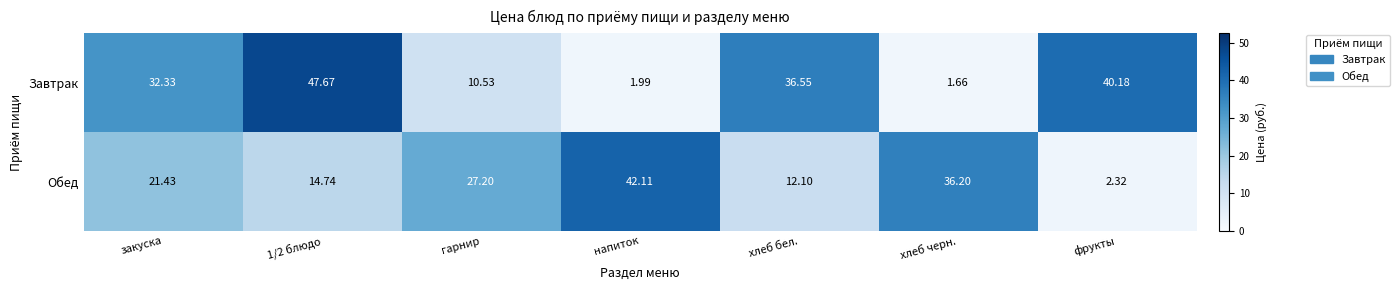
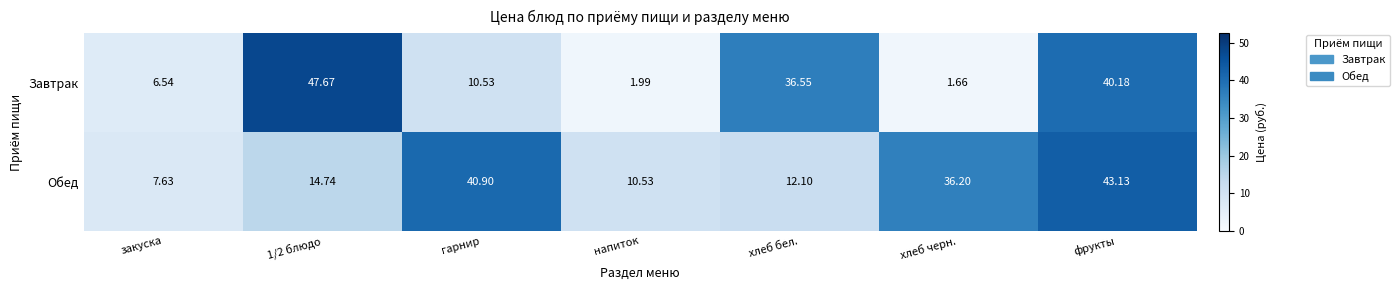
Завтрак, закуска: 32.33 -> 6.54
Обед, закуска: 21.43 -> 7.63
Обед, гарнир: 27.20 -> 40.90
Обед, напиток: 42.11 -> 10.53
Обед, фрукты: 2.32 -> 43.13
